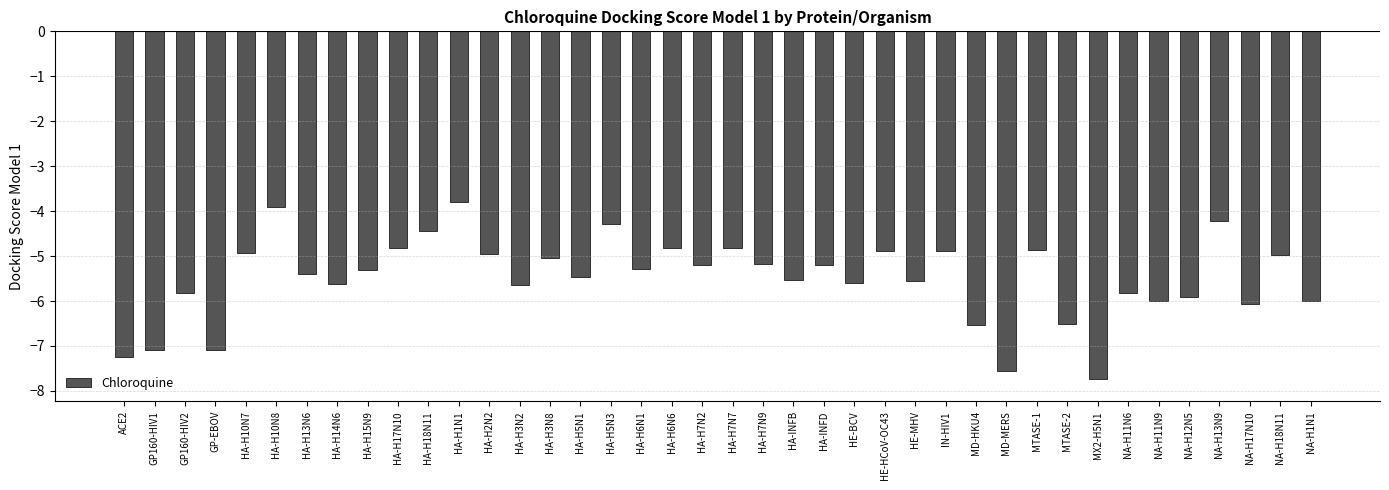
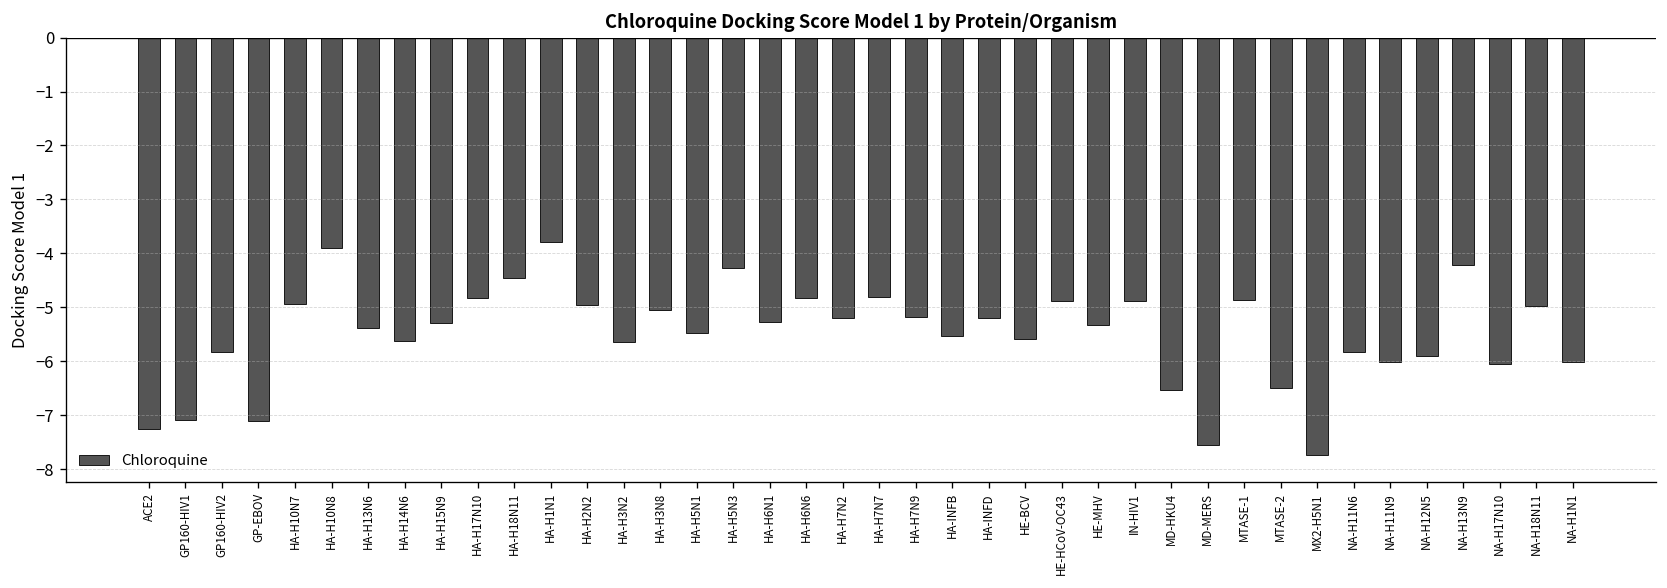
HE-MHV: -5.6 -> -5.3
